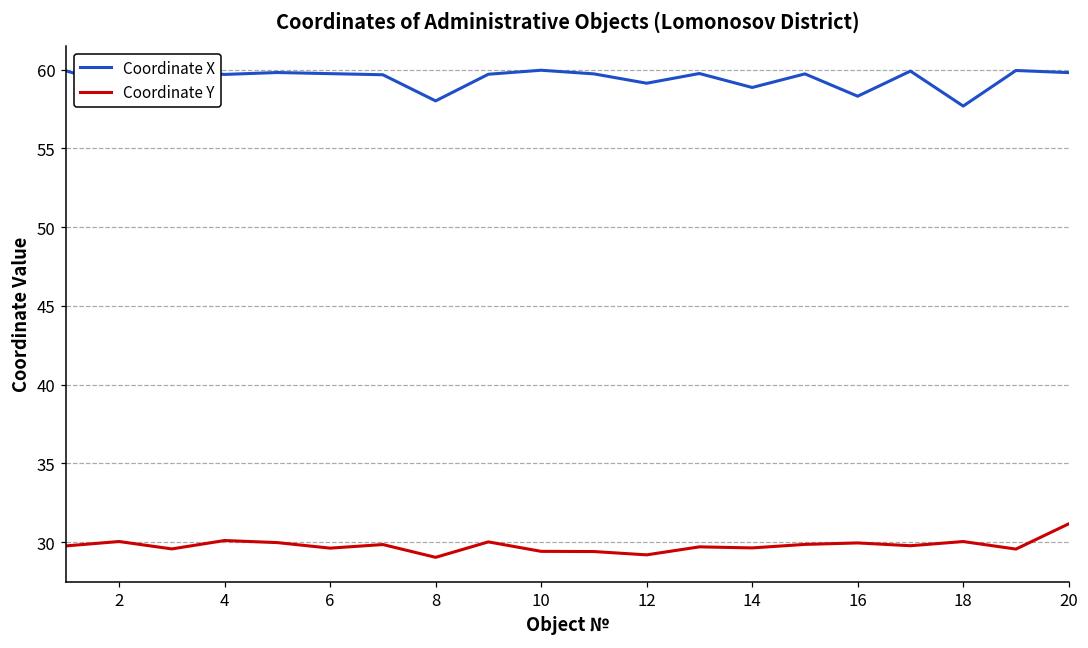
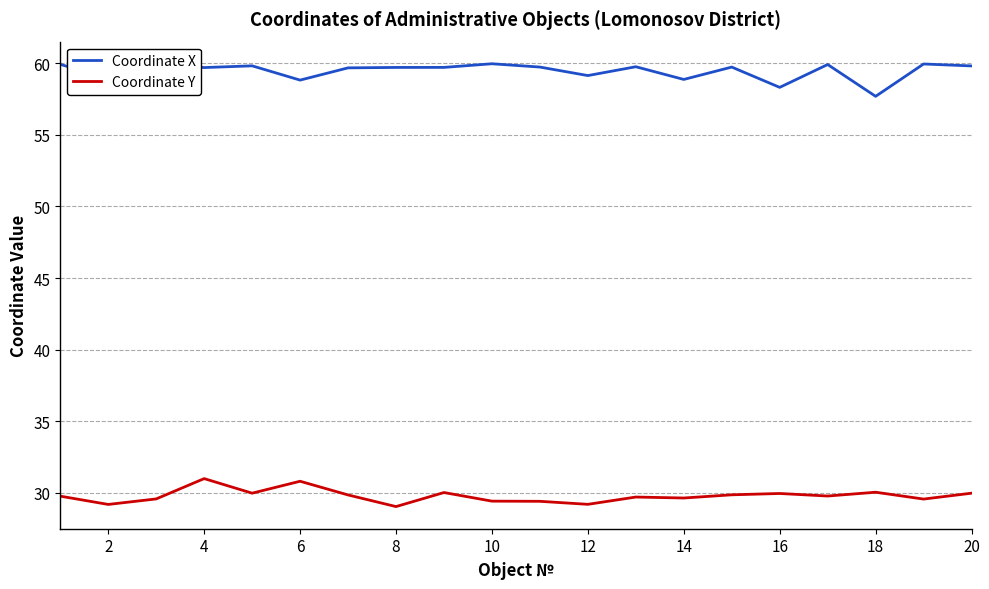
Coordinate Y, 2: 30.0 -> 29.2
Coordinate Y, 4: 30.1 -> 31.0
Coordinate X, 6: 59.7 -> 58.8
Coordinate Y, 6: 29.6 -> 30.8
Coordinate X, 8: 58.0 -> 59.7
Coordinate Y, 20: 31.2 -> 30.0
